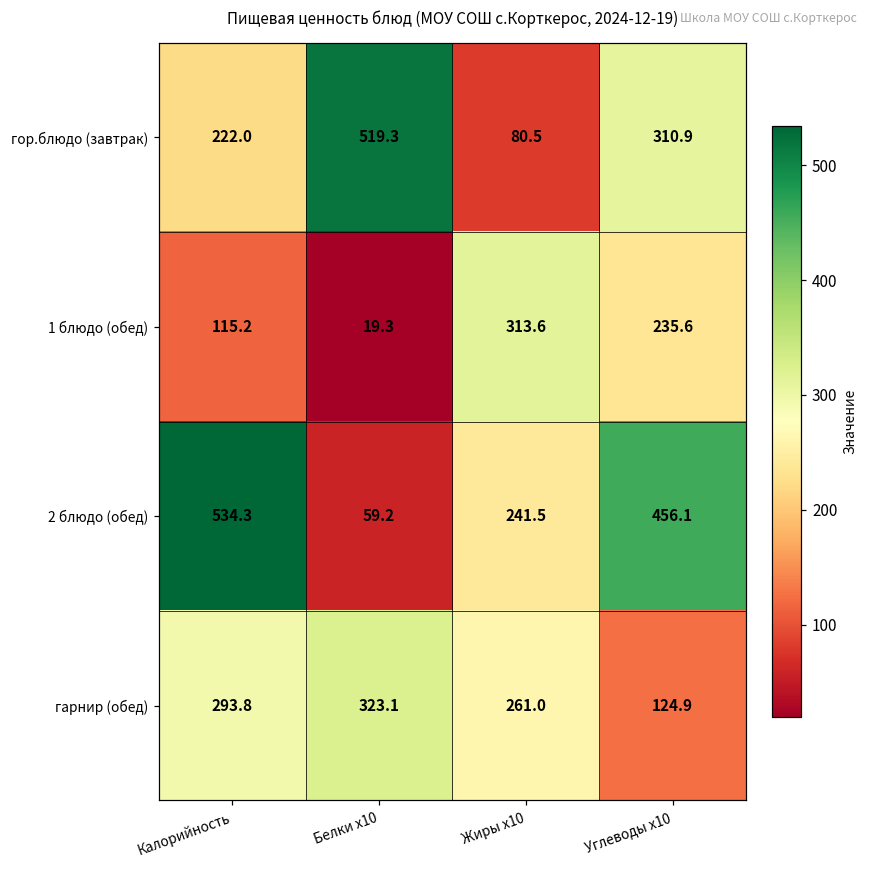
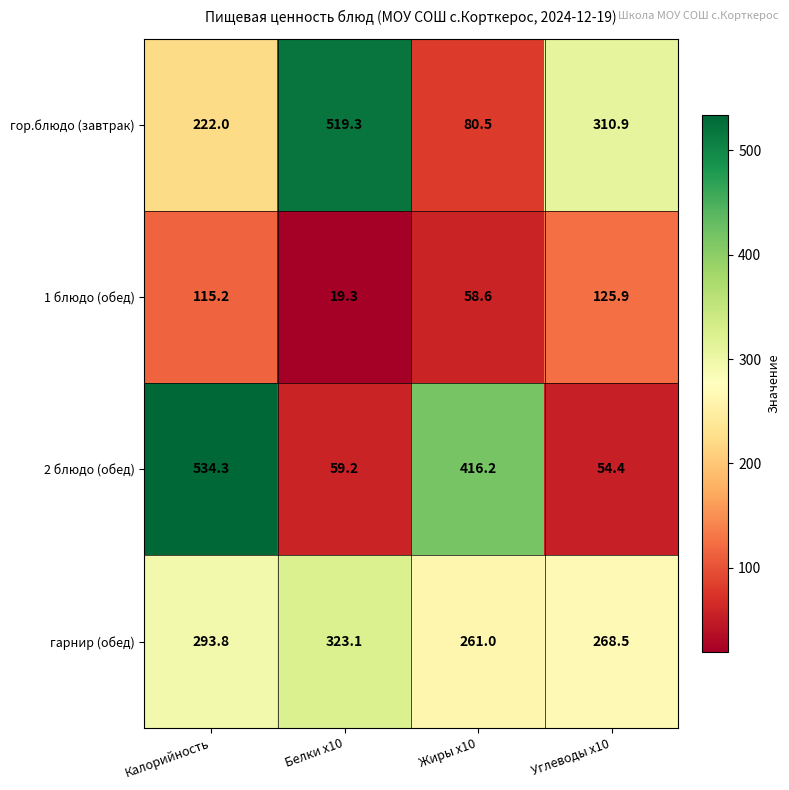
1 блюдо (обед), Жиры x10: 313.6 -> 58.6
1 блюдо (обед), Углеводы x10: 235.6 -> 125.9
2 блюдо (обед), Жиры x10: 241.5 -> 416.2
2 блюдо (обед), Углеводы x10: 456.1 -> 54.4
гарнир (обед), Углеводы x10: 124.9 -> 268.5
